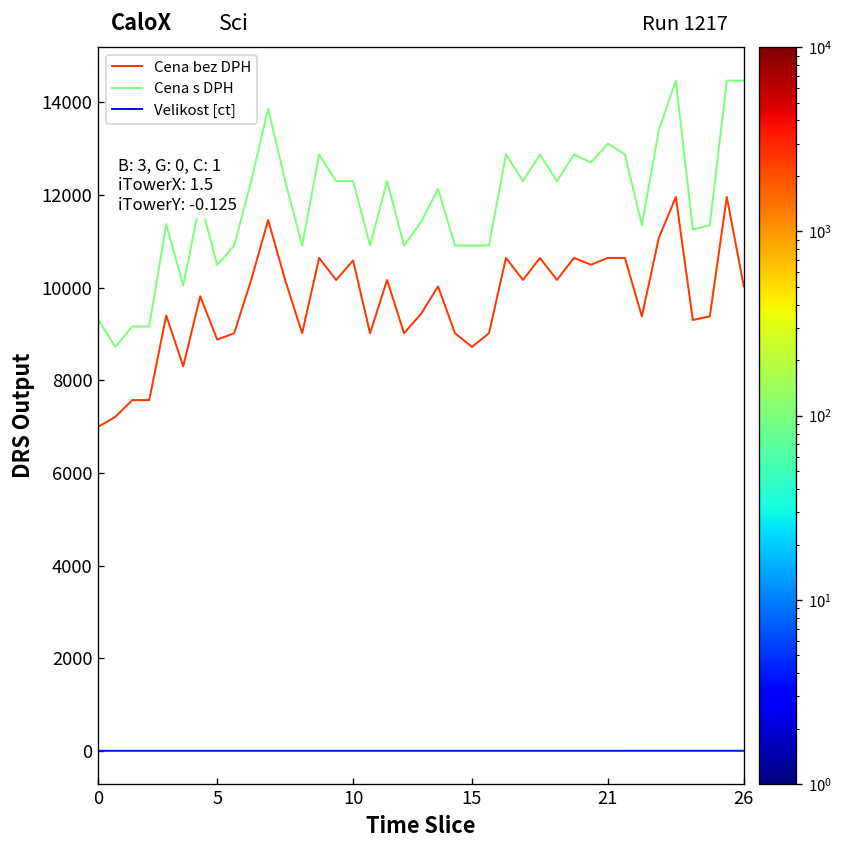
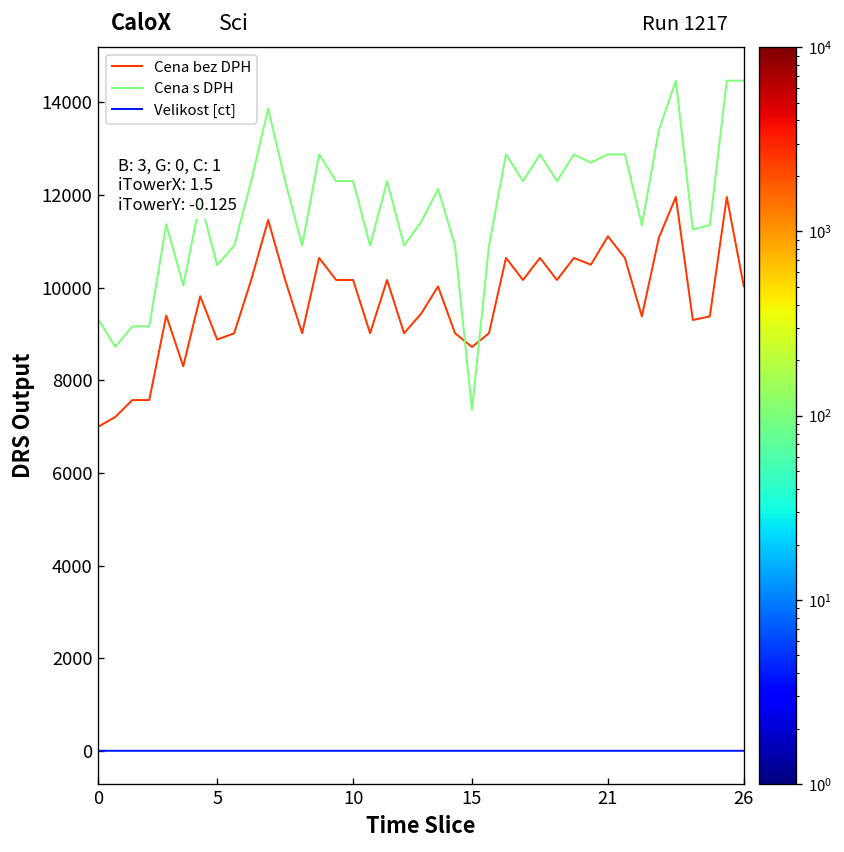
Cena bez DPH, 10: 10600 -> 10200
Cena s DPH, 15: 10900 -> 7400
Cena bez DPH, 21: 10600 -> 11100
Cena s DPH, 21: 13100 -> 12900
